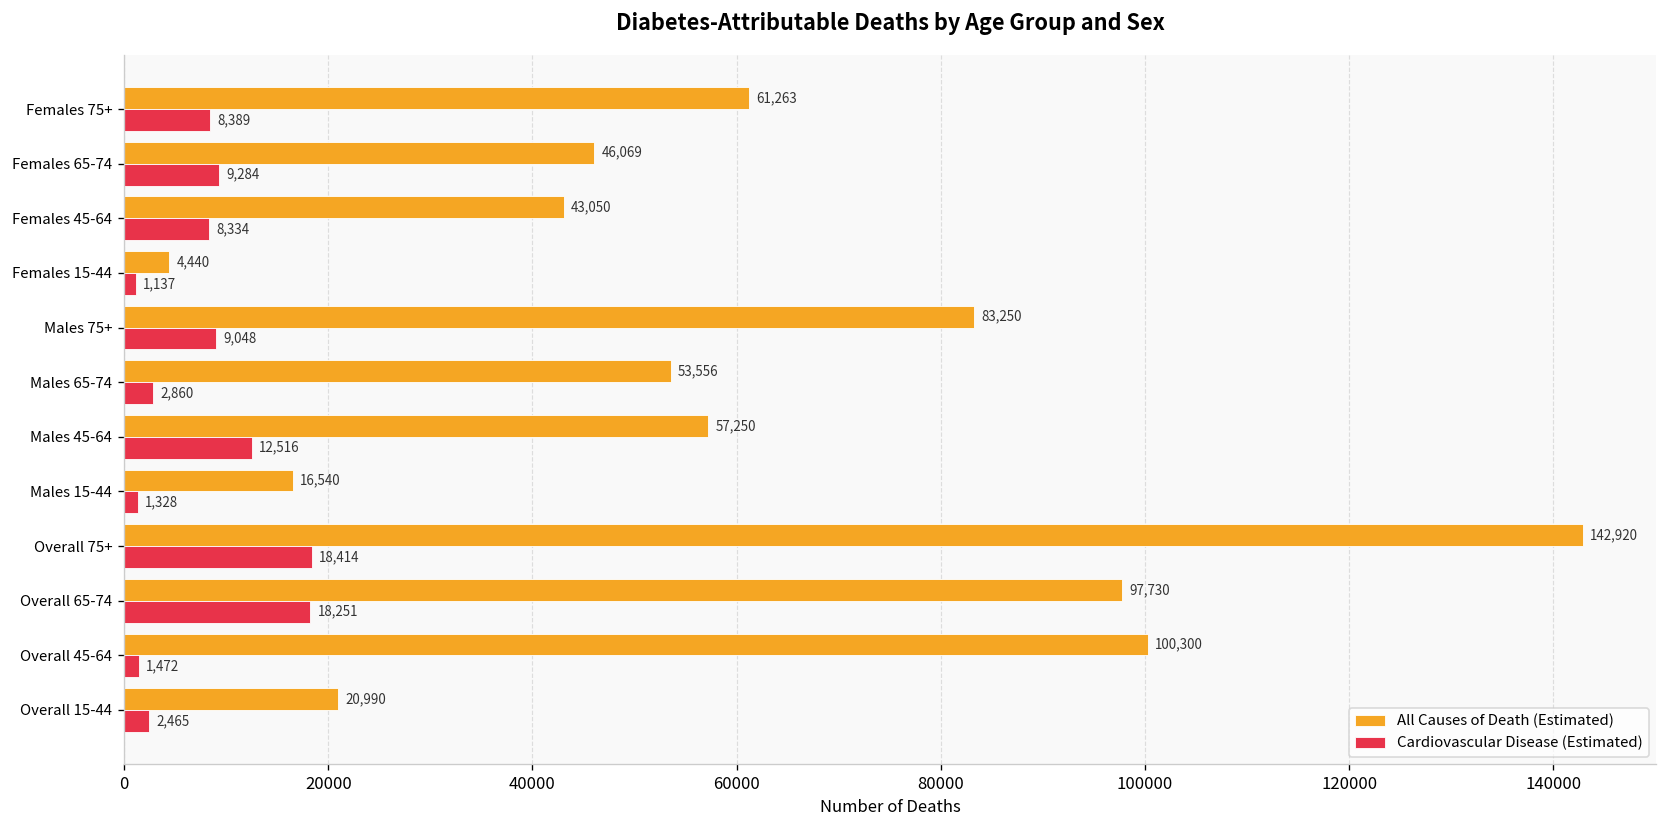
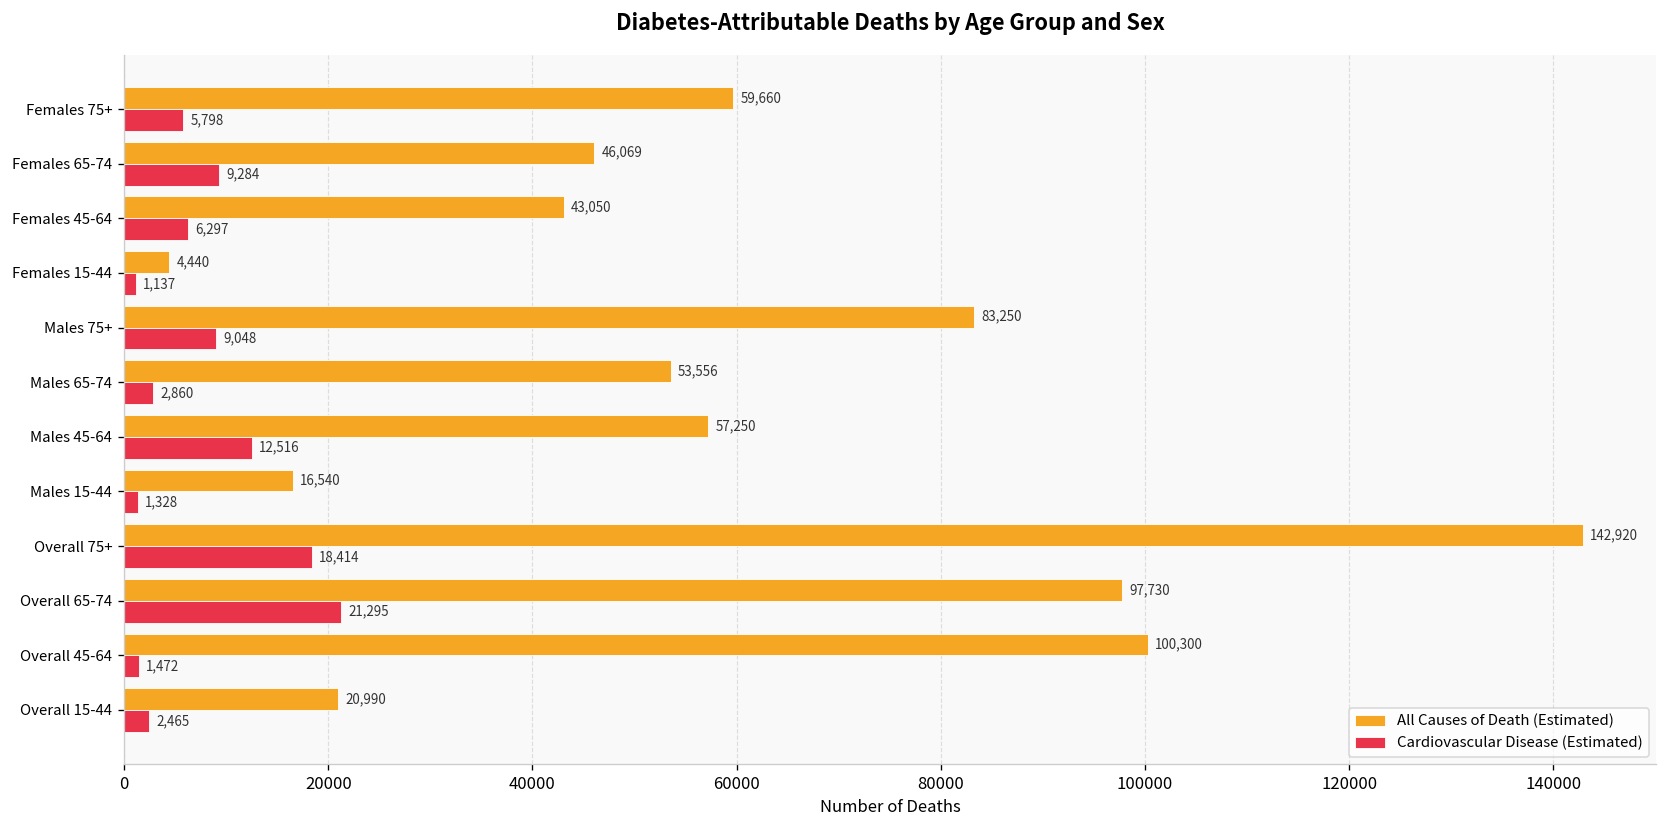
All Causes of Death (Estimated), Females 75+: 61,263 -> 59,660
Cardiovascular Disease (Estimated), Females 75+: 8,389 -> 5,798
Cardiovascular Disease (Estimated), Females 45-64: 8,334 -> 6,297
Cardiovascular Disease (Estimated), Overall 65-74: 18,251 -> 21,295
